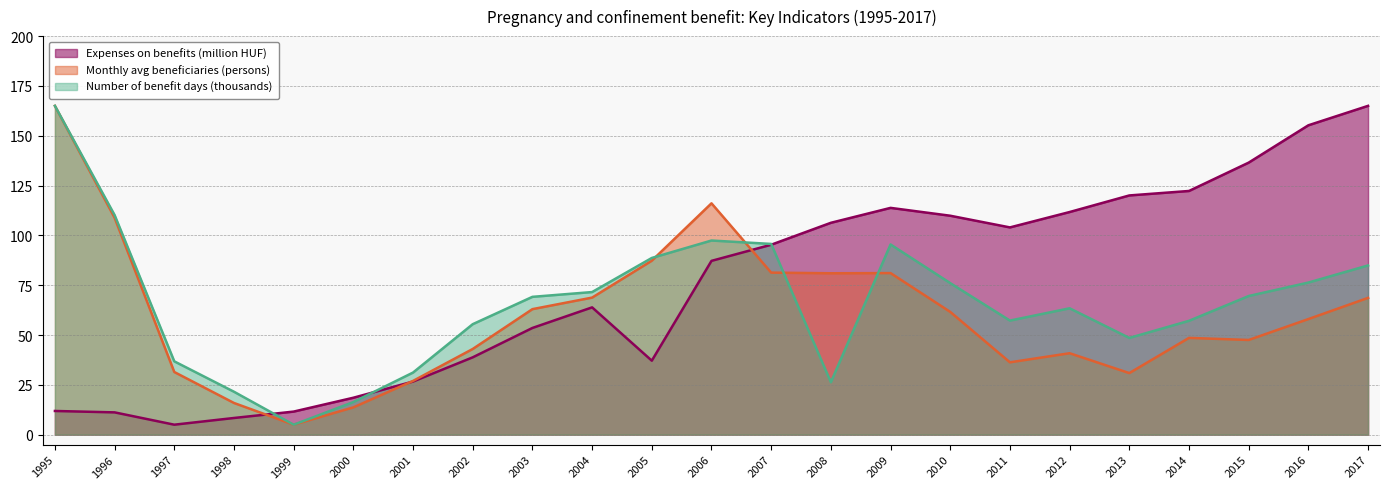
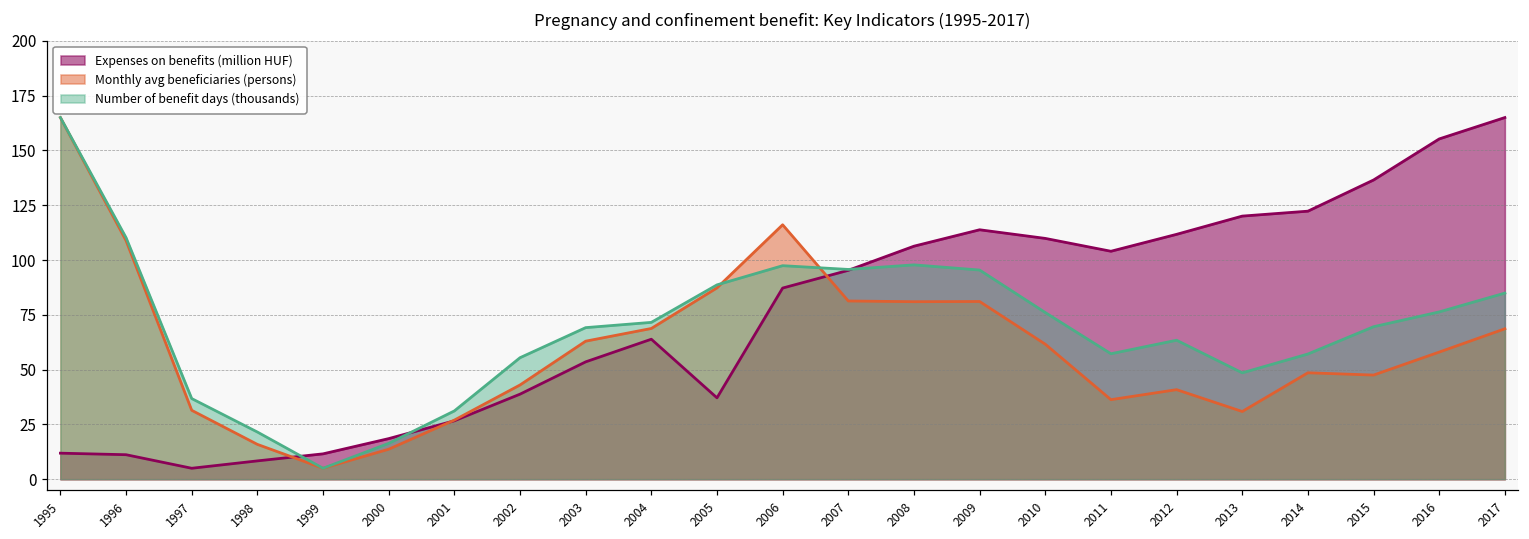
Number of benefit days (thousands), 2008: 26 -> 98
